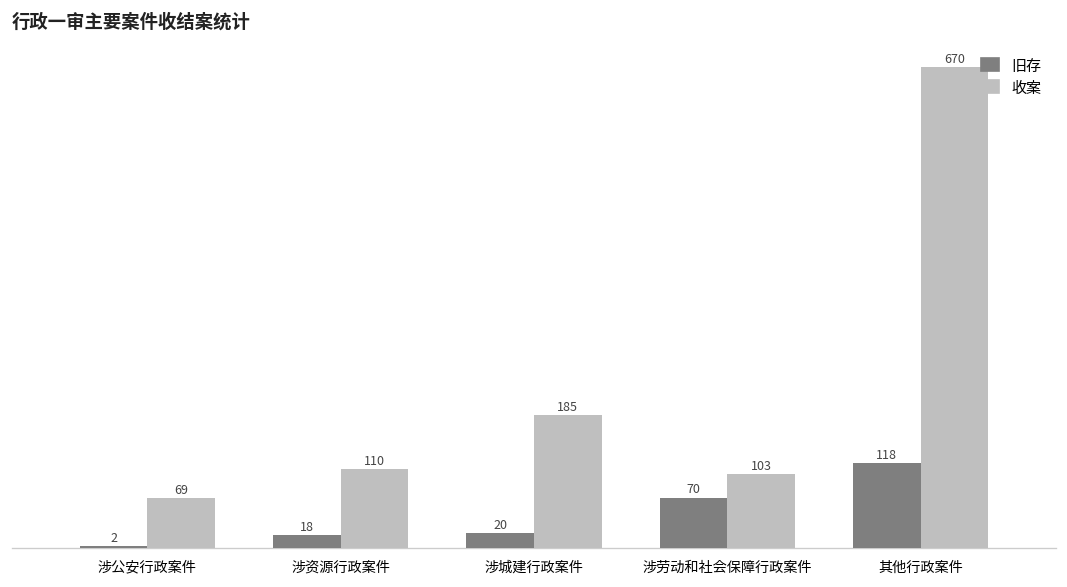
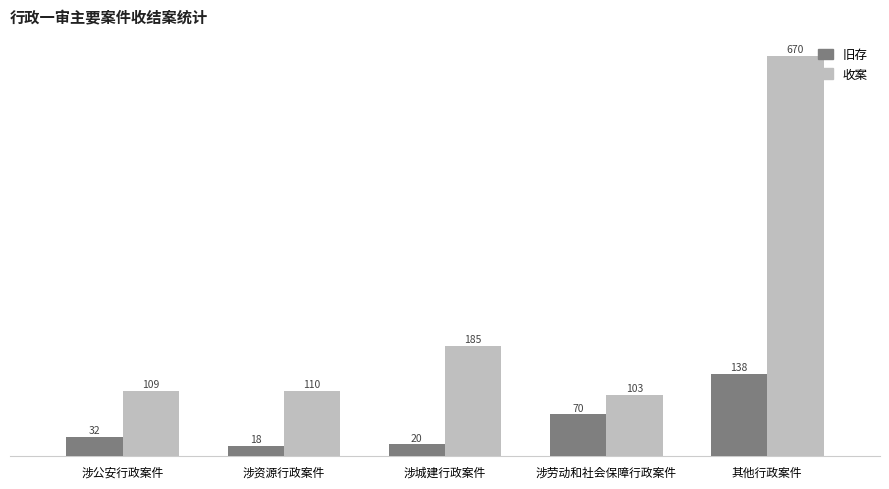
旧存, 涉公安行政案件: 2 -> 32
收案, 涉公安行政案件: 69 -> 109
旧存, 其他行政案件: 118 -> 138
